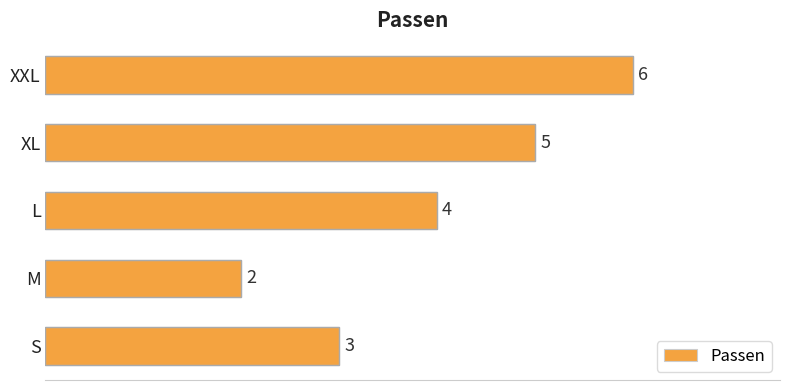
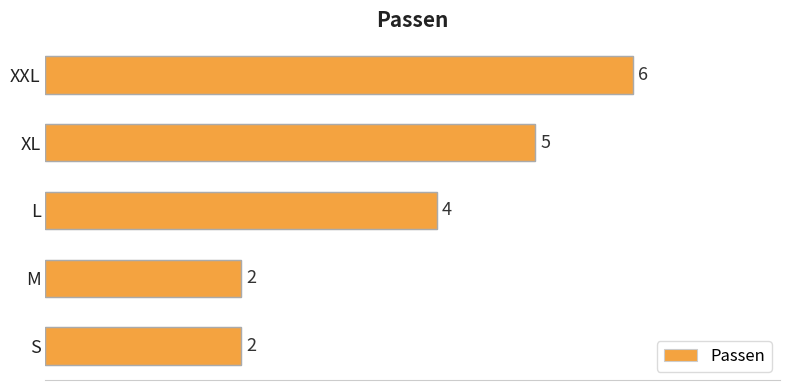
S: 3 -> 2
